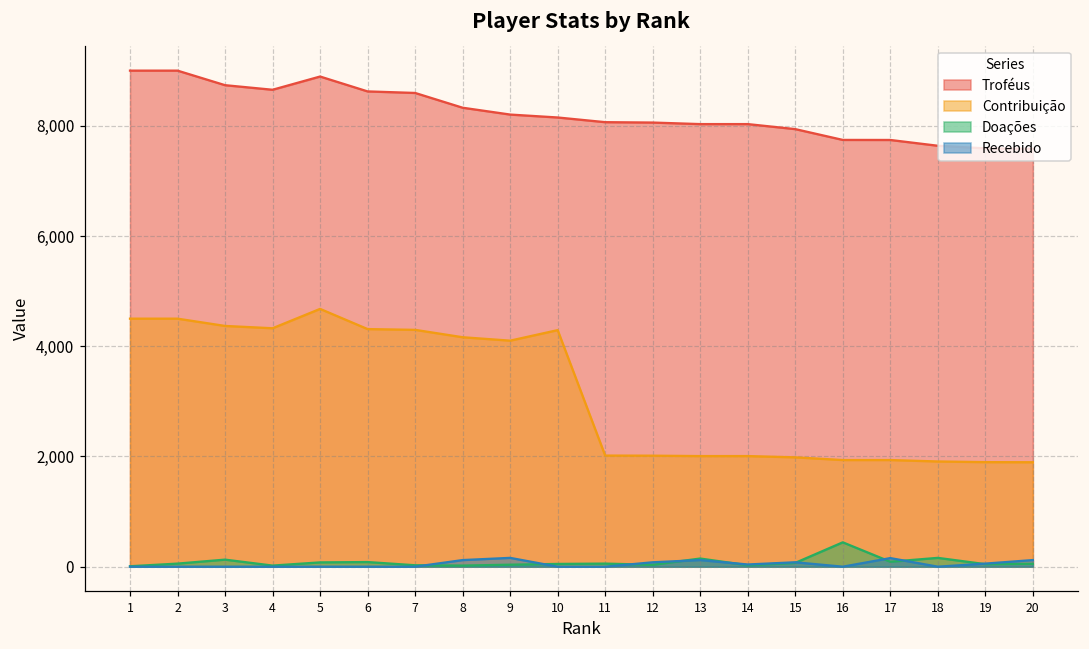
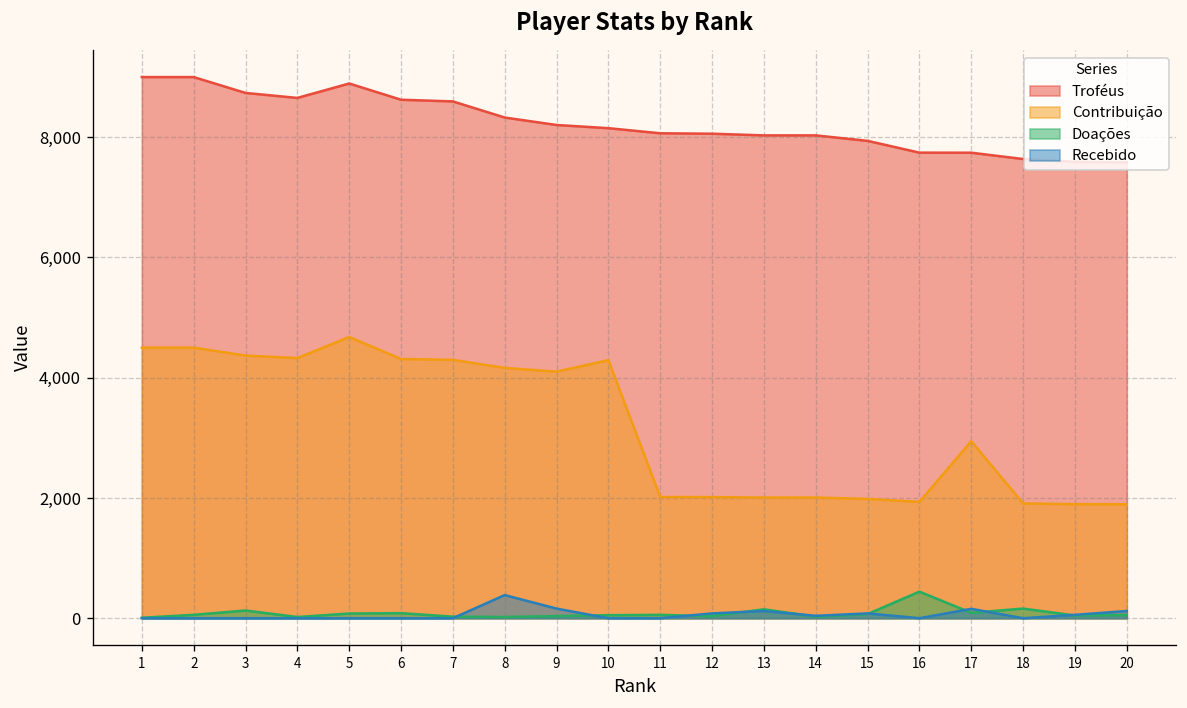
Recebido, 8: 100 -> 400
Contribuição, 17: 1,900 -> 2,900
